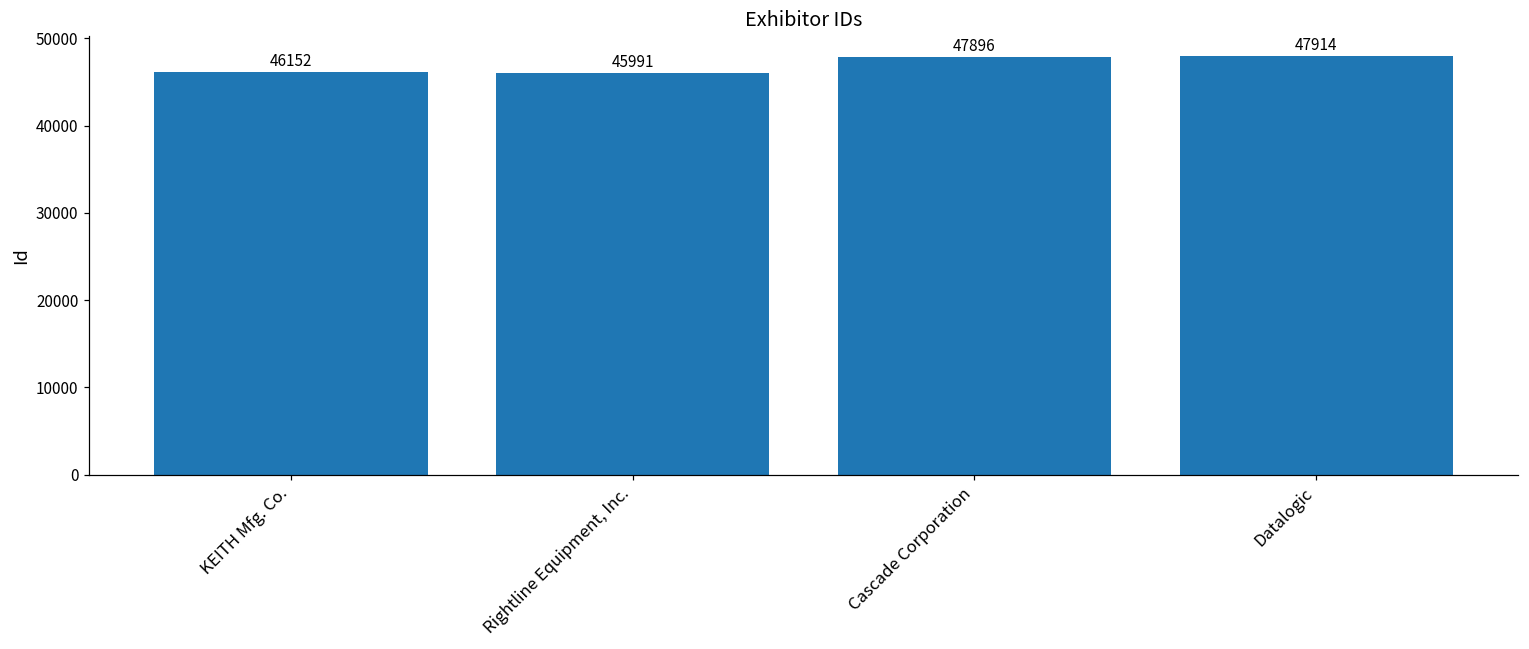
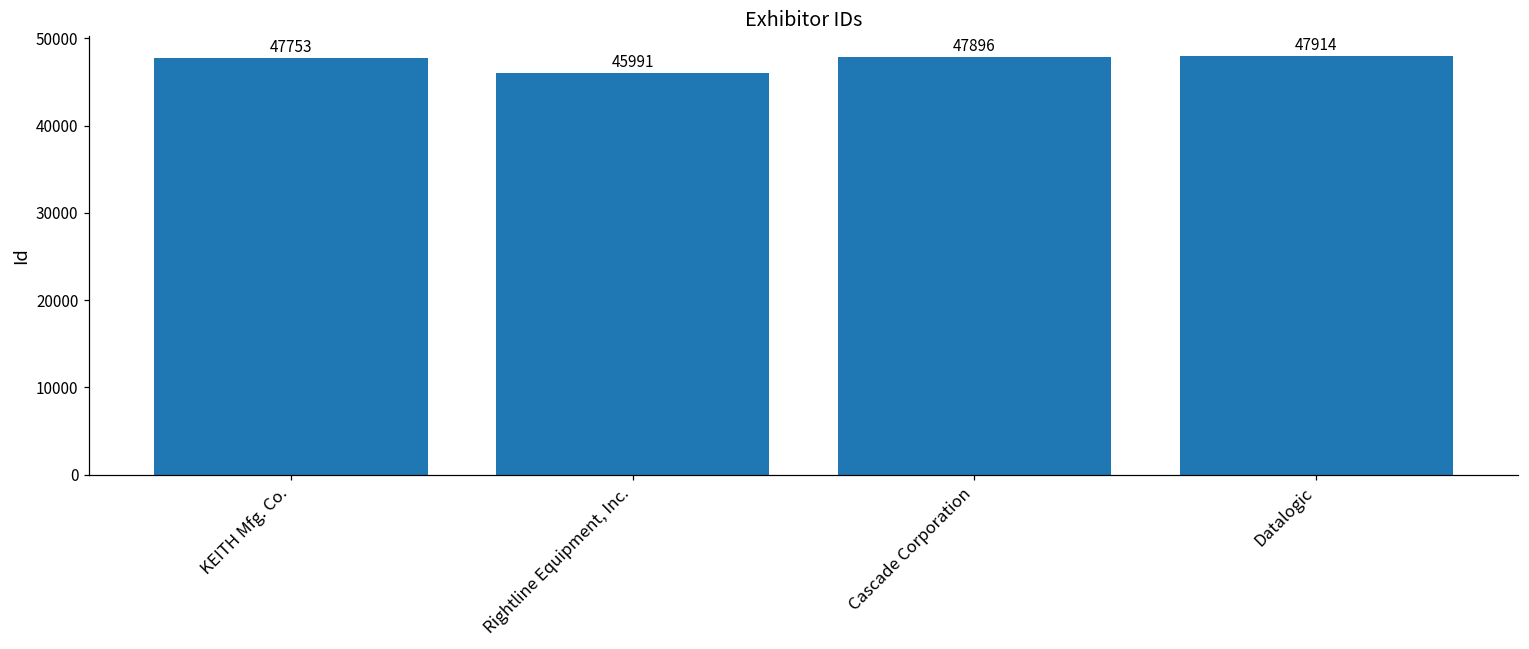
KEITH Mfg. Co.: 46152 -> 47753
